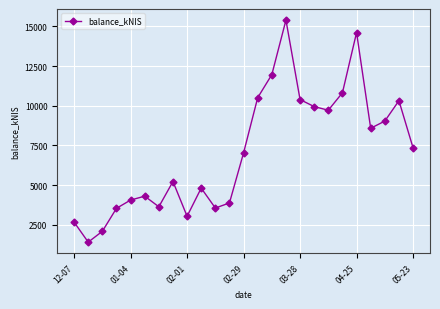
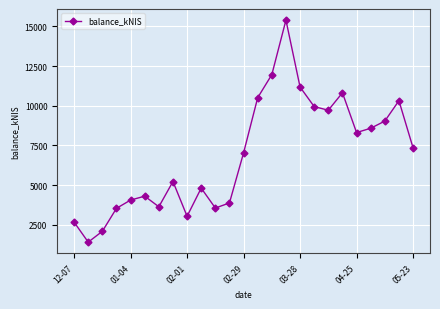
03-28: 10400 -> 11200
04-25: 14600 -> 8300
